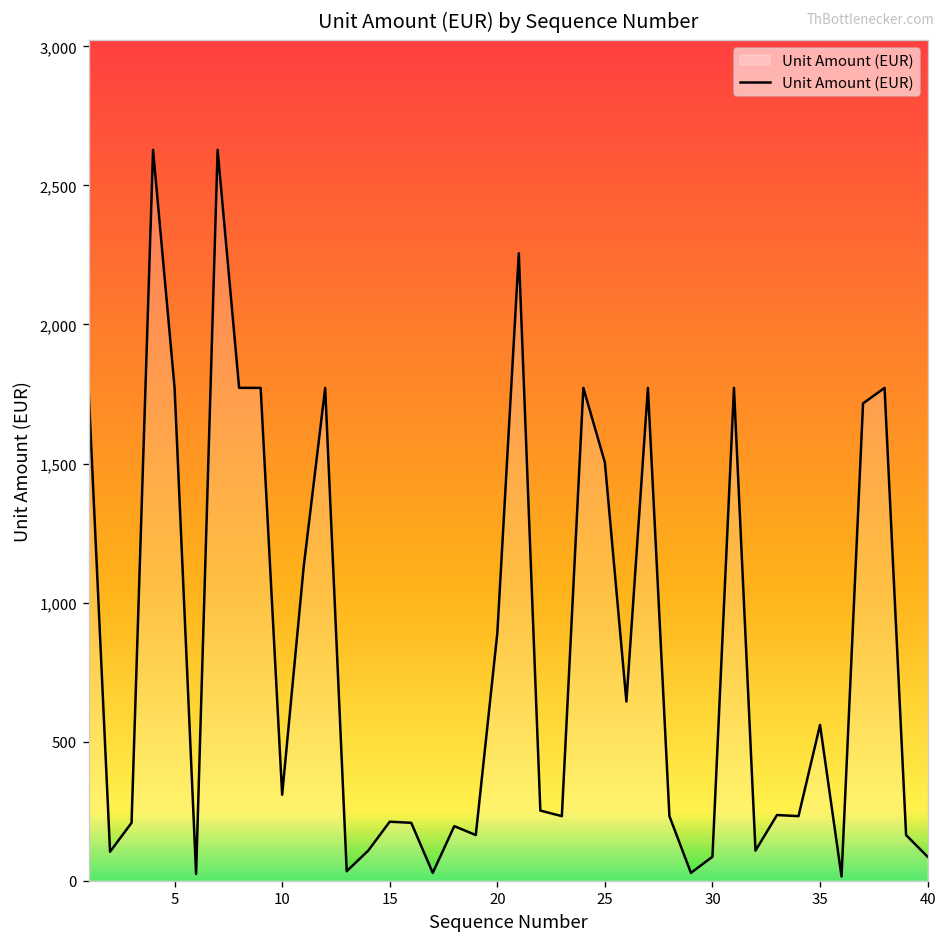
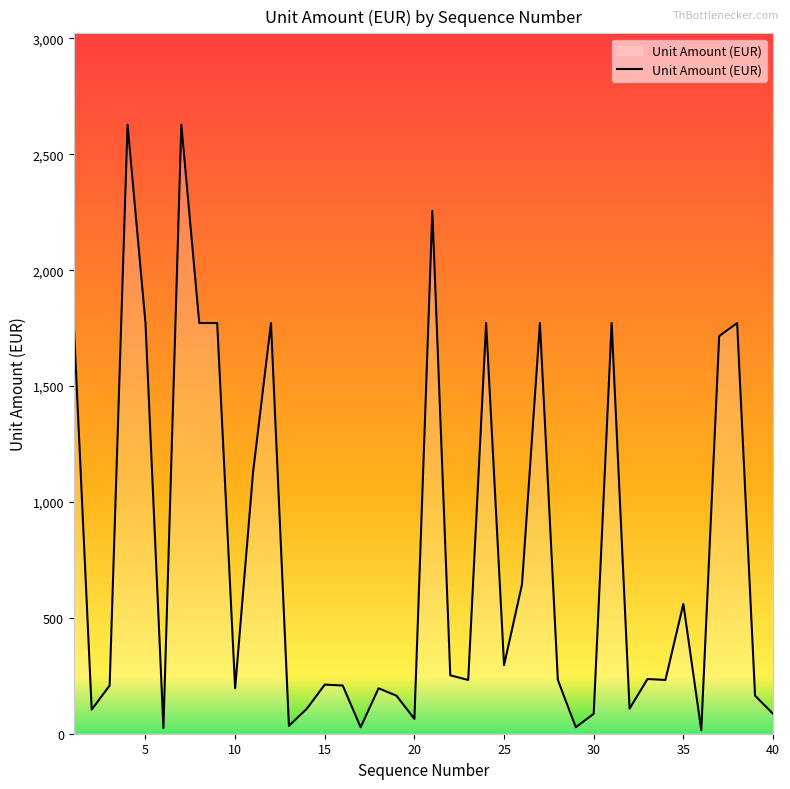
10: 310 -> 200
20: 890 -> 60
25: 1,500 -> 300
